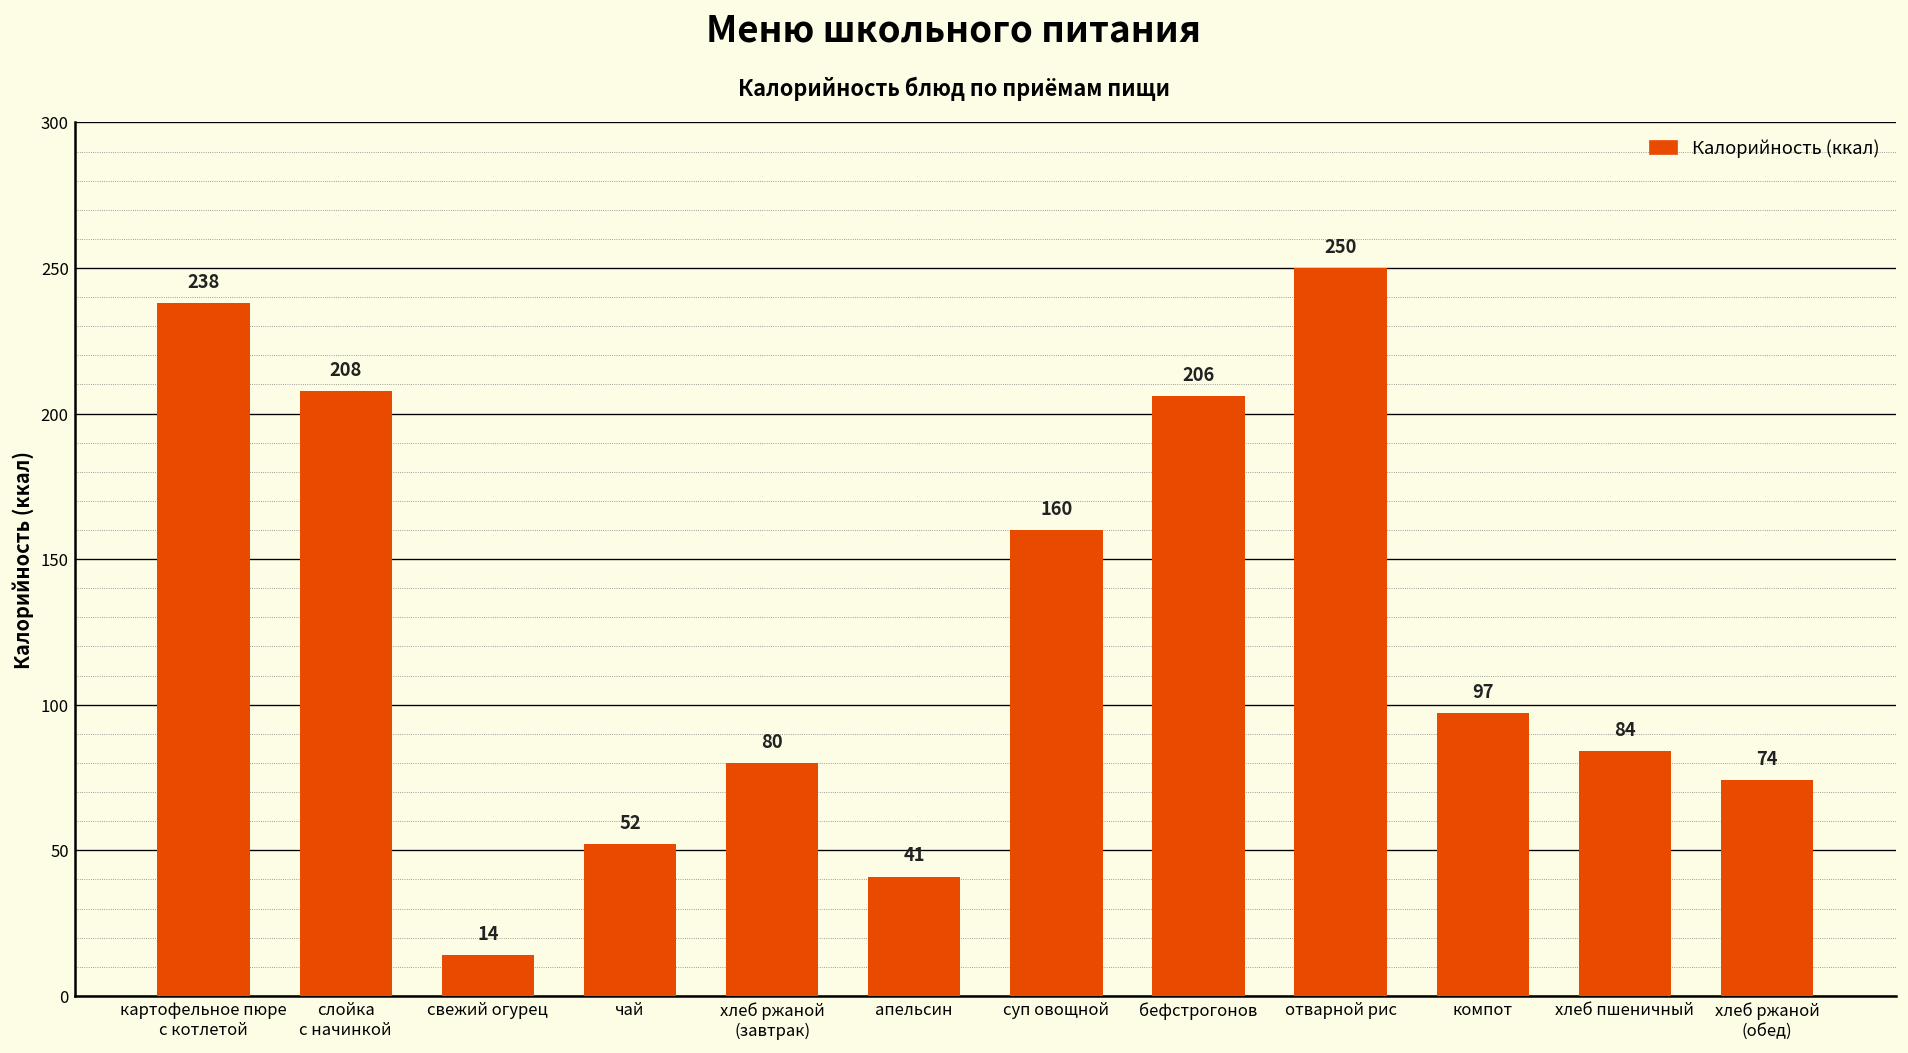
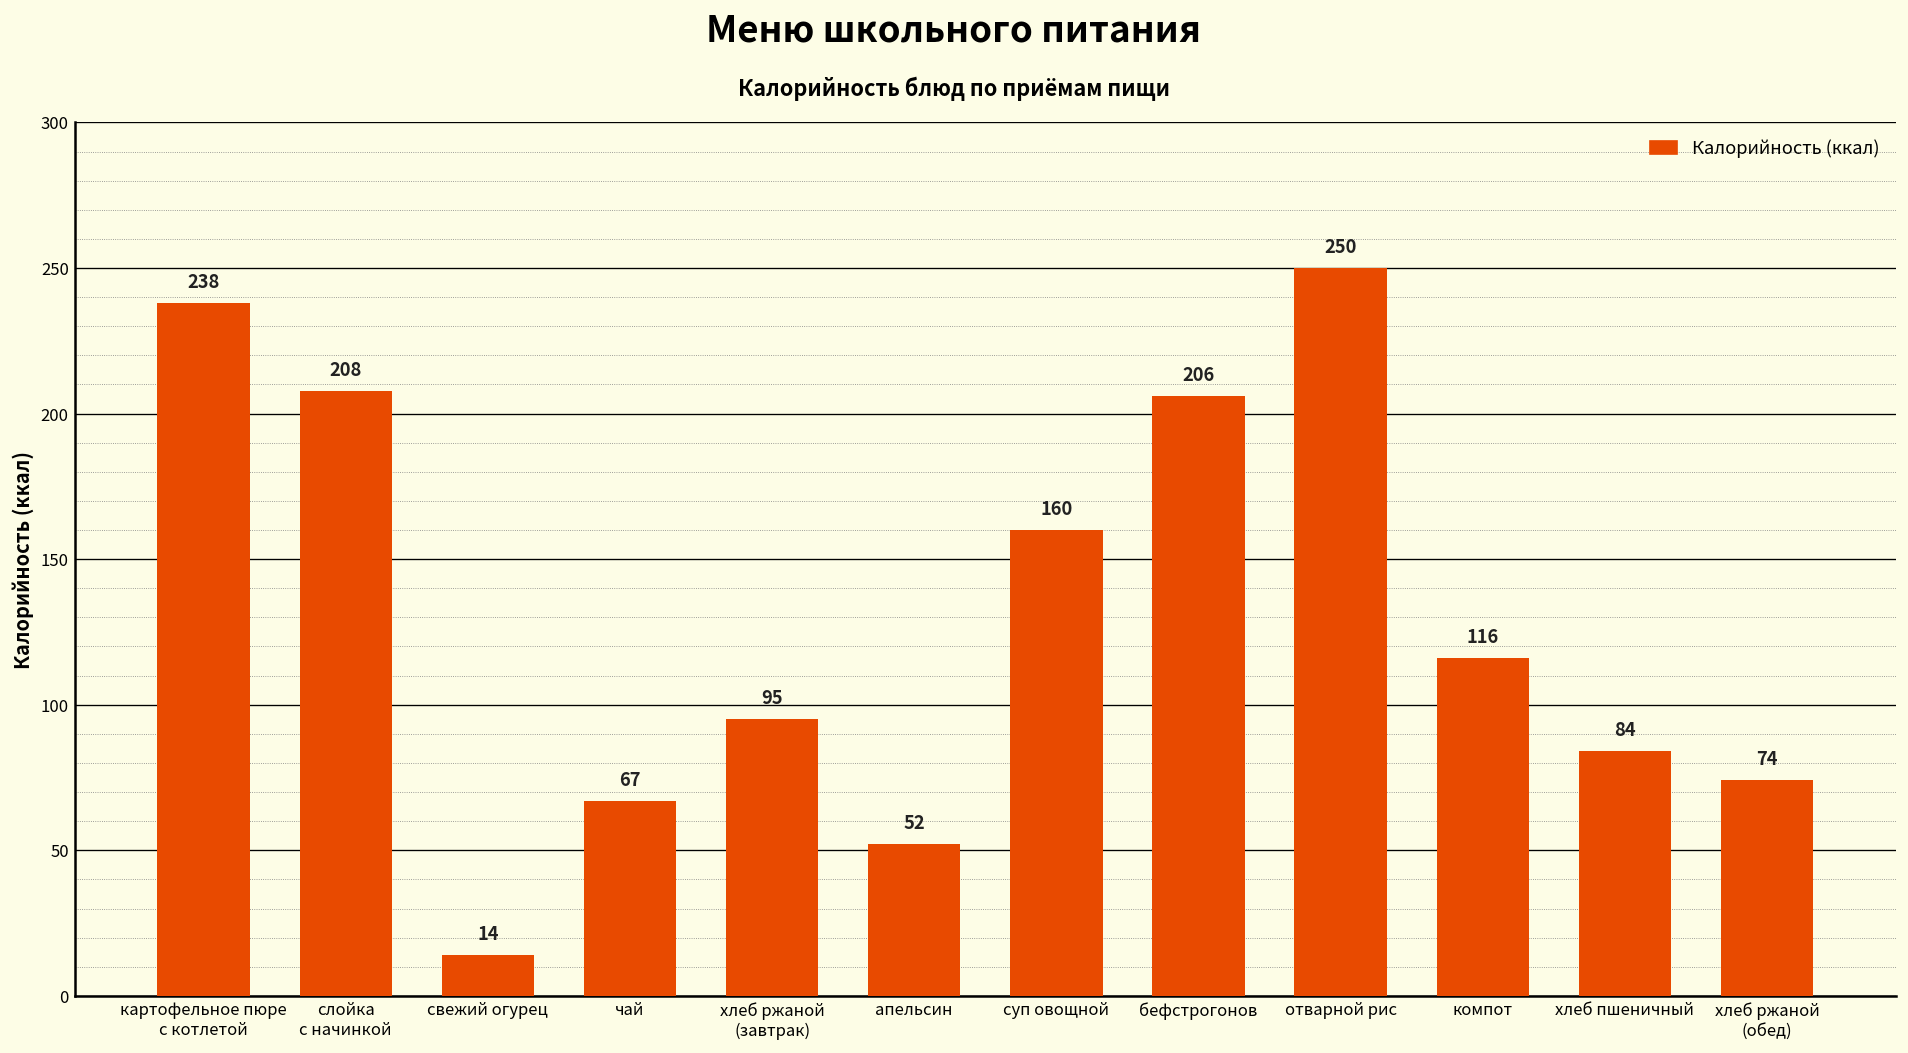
чай: 52 -> 67
хлеб ржаной (завтрак): 80 -> 95
апельсин: 41 -> 52
компот: 97 -> 116
